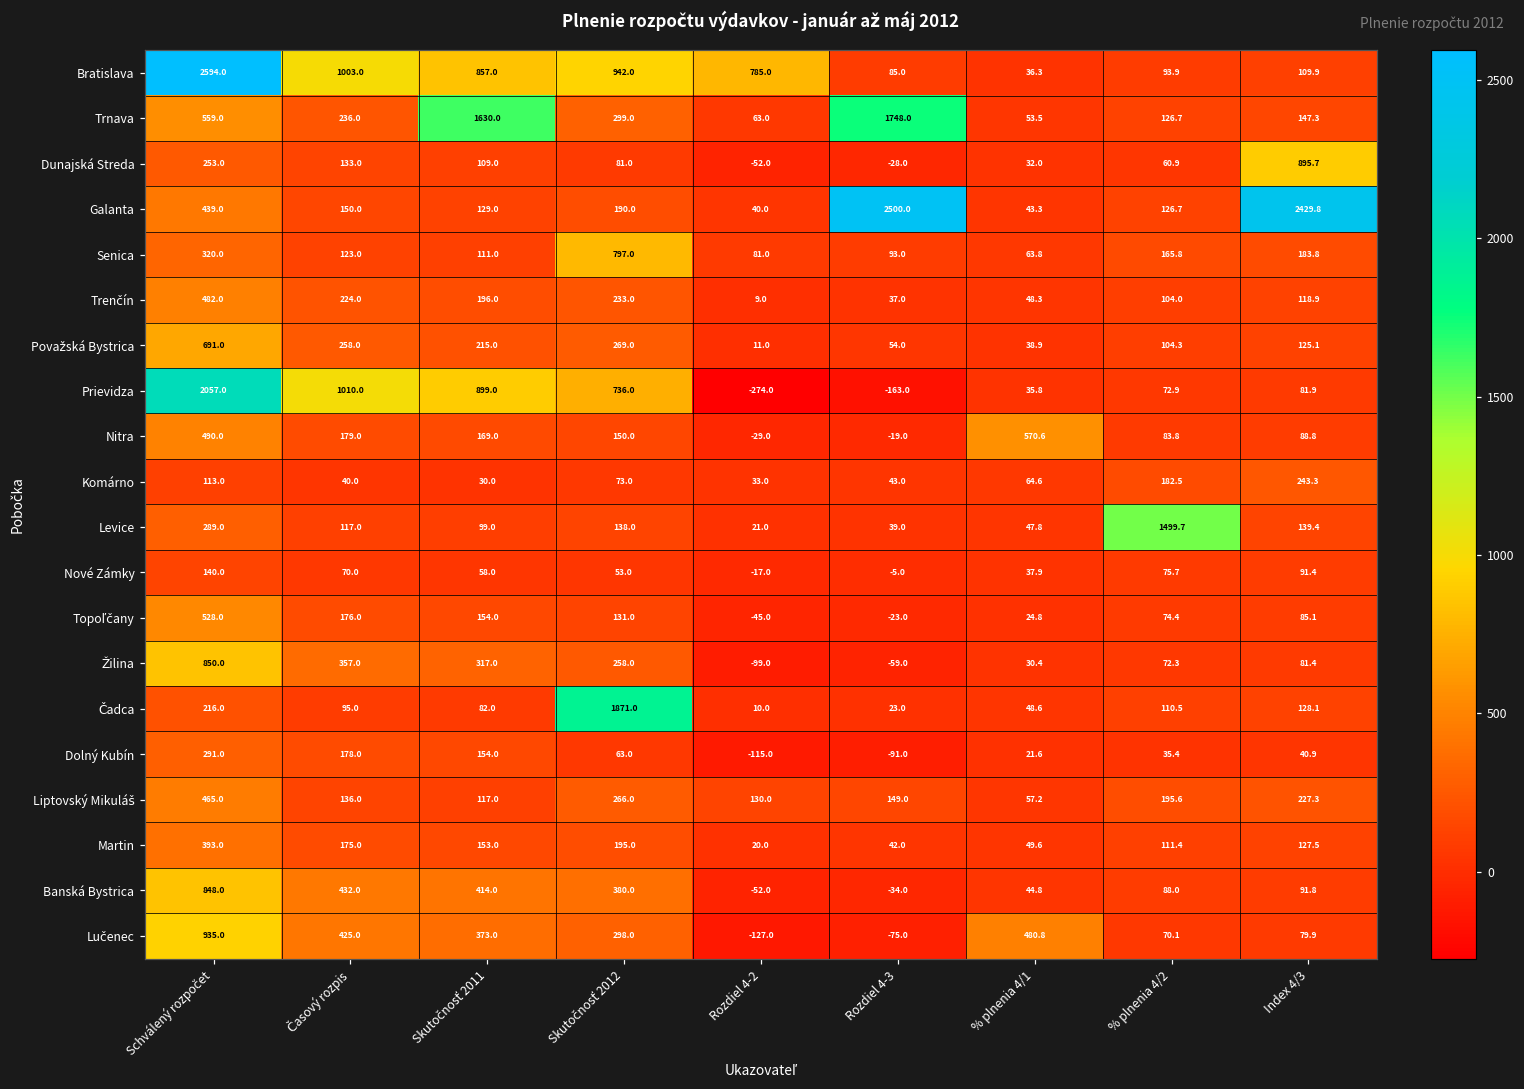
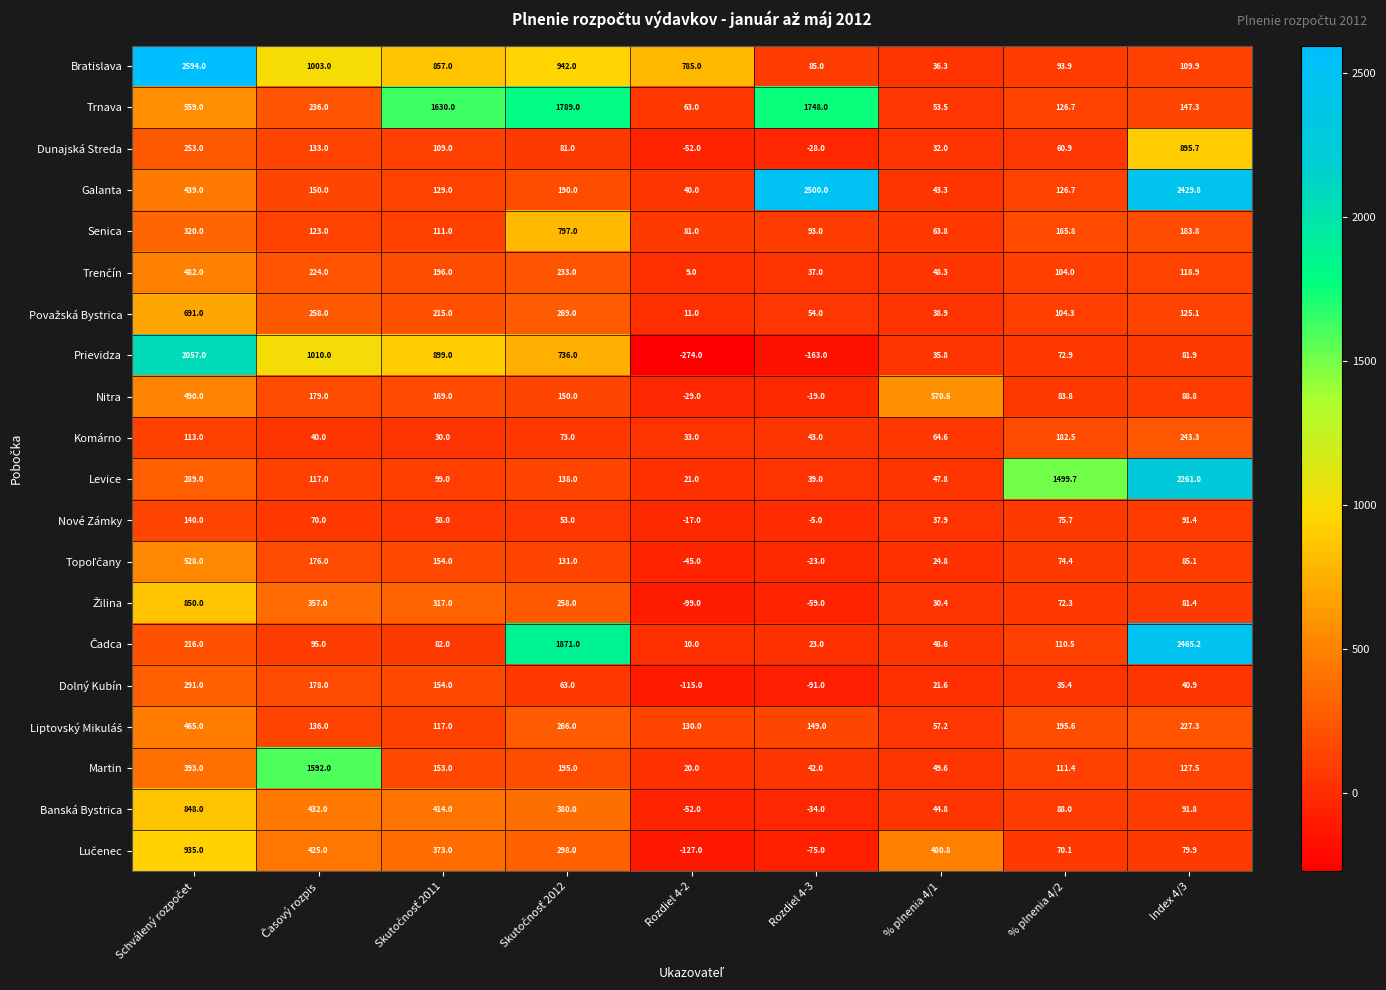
Trnava, Skutočnosť 2012: 299.0 -> 1789.0
Levice, Index 4/3: 139.4 -> 2261.0
Čadca, Index 4/3: 128.1 -> 2465.2
Martin, Časový rozpis: 175.0 -> 1592.0
